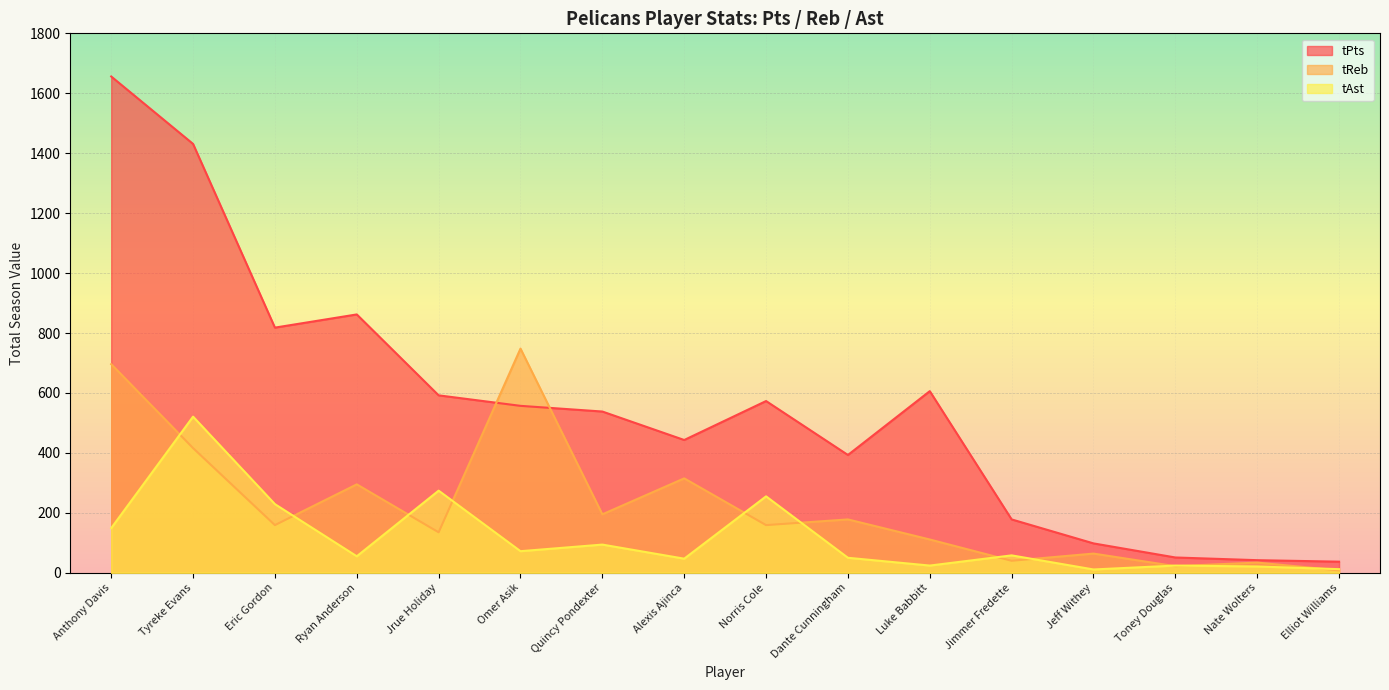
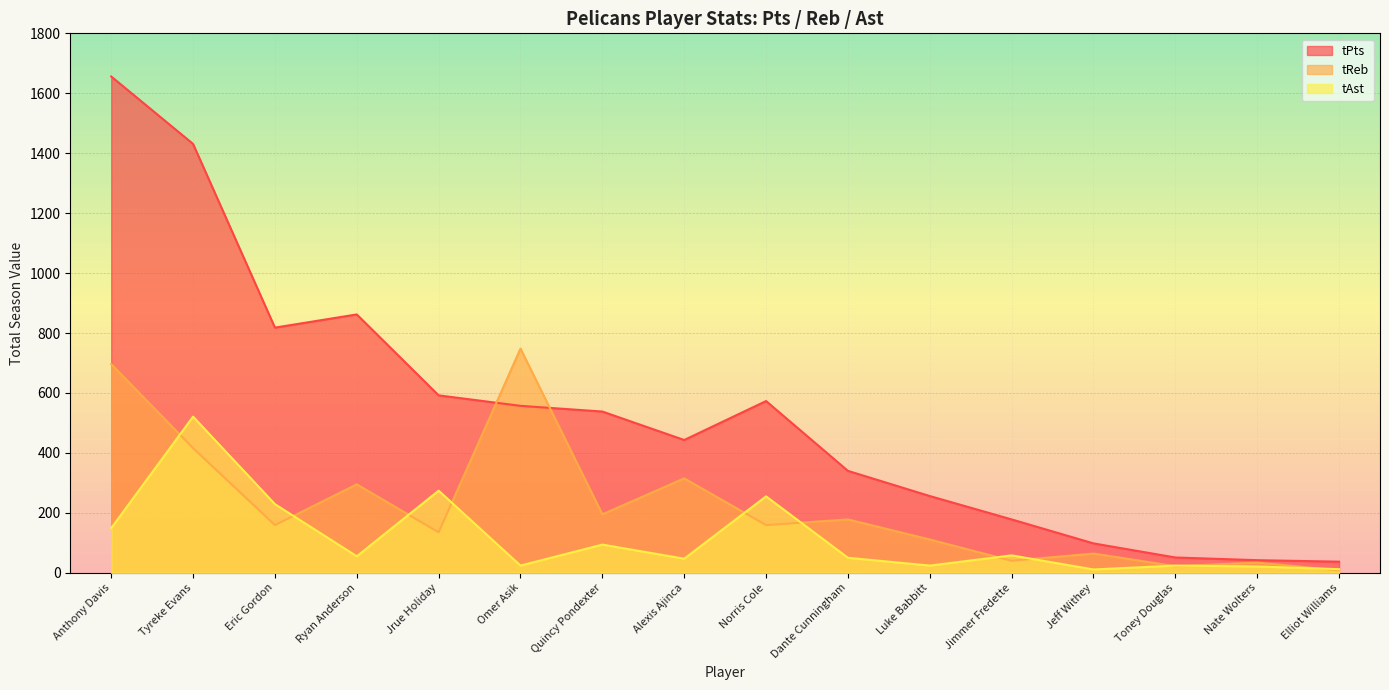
tAst, Omer Asik: 70 -> 20
tPts, Dante Cunningham: 390 -> 340
tPts, Luke Babbitt: 610 -> 260
